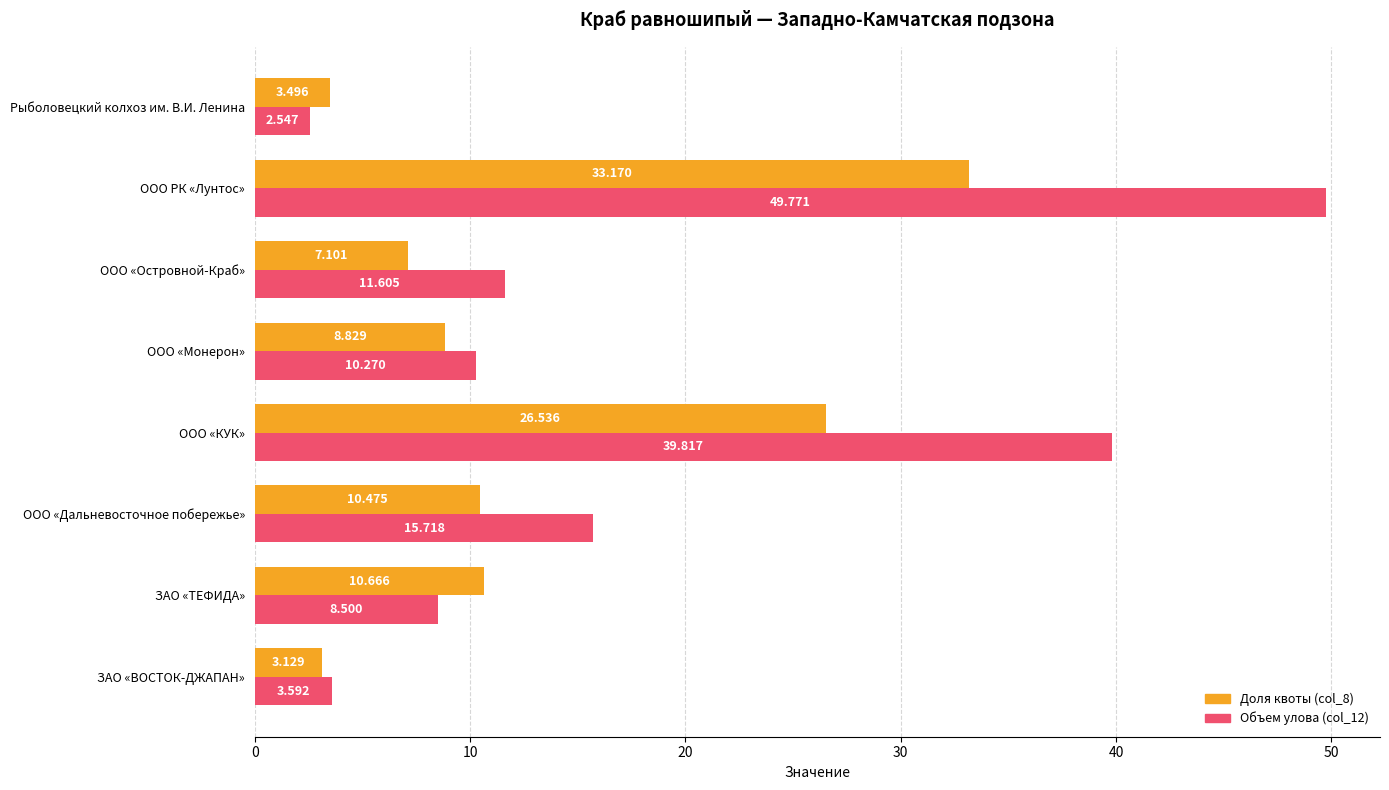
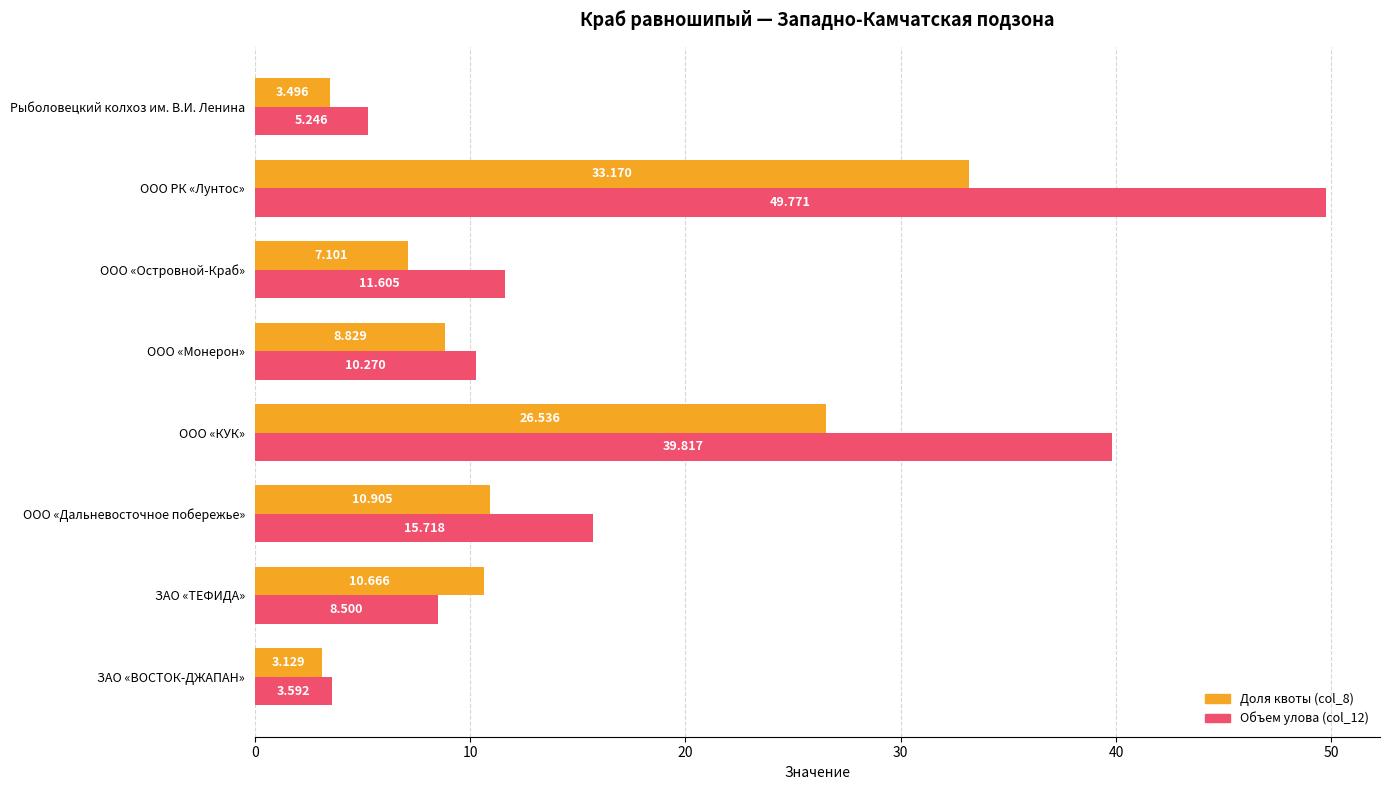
Объем улова (col_12), Рыболовецкий колхоз им. В.И. Ленина: 2.547 -> 5.246
Доля квоты (col_8), ООО «Дальневосточное побережье»: 10.475 -> 10.905
